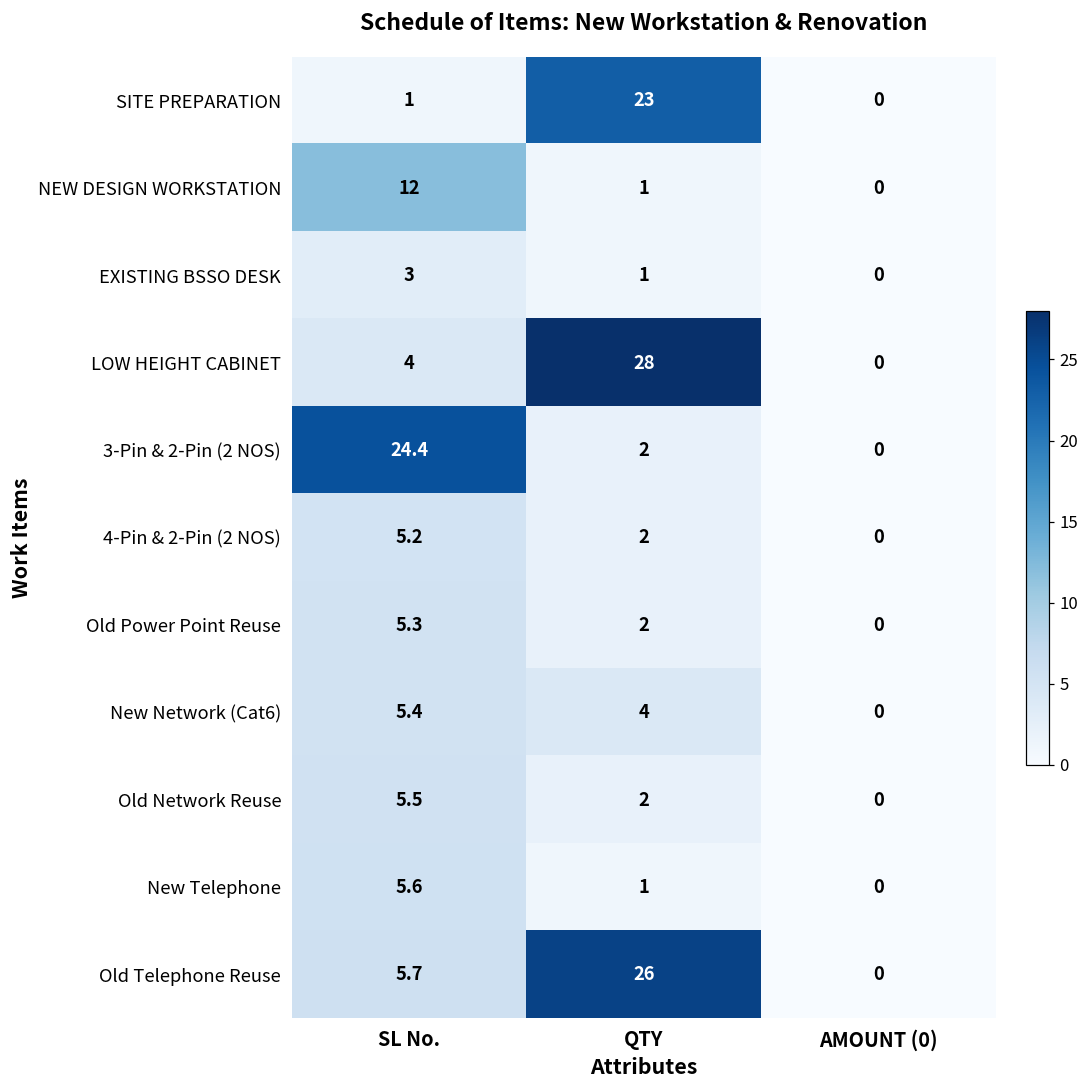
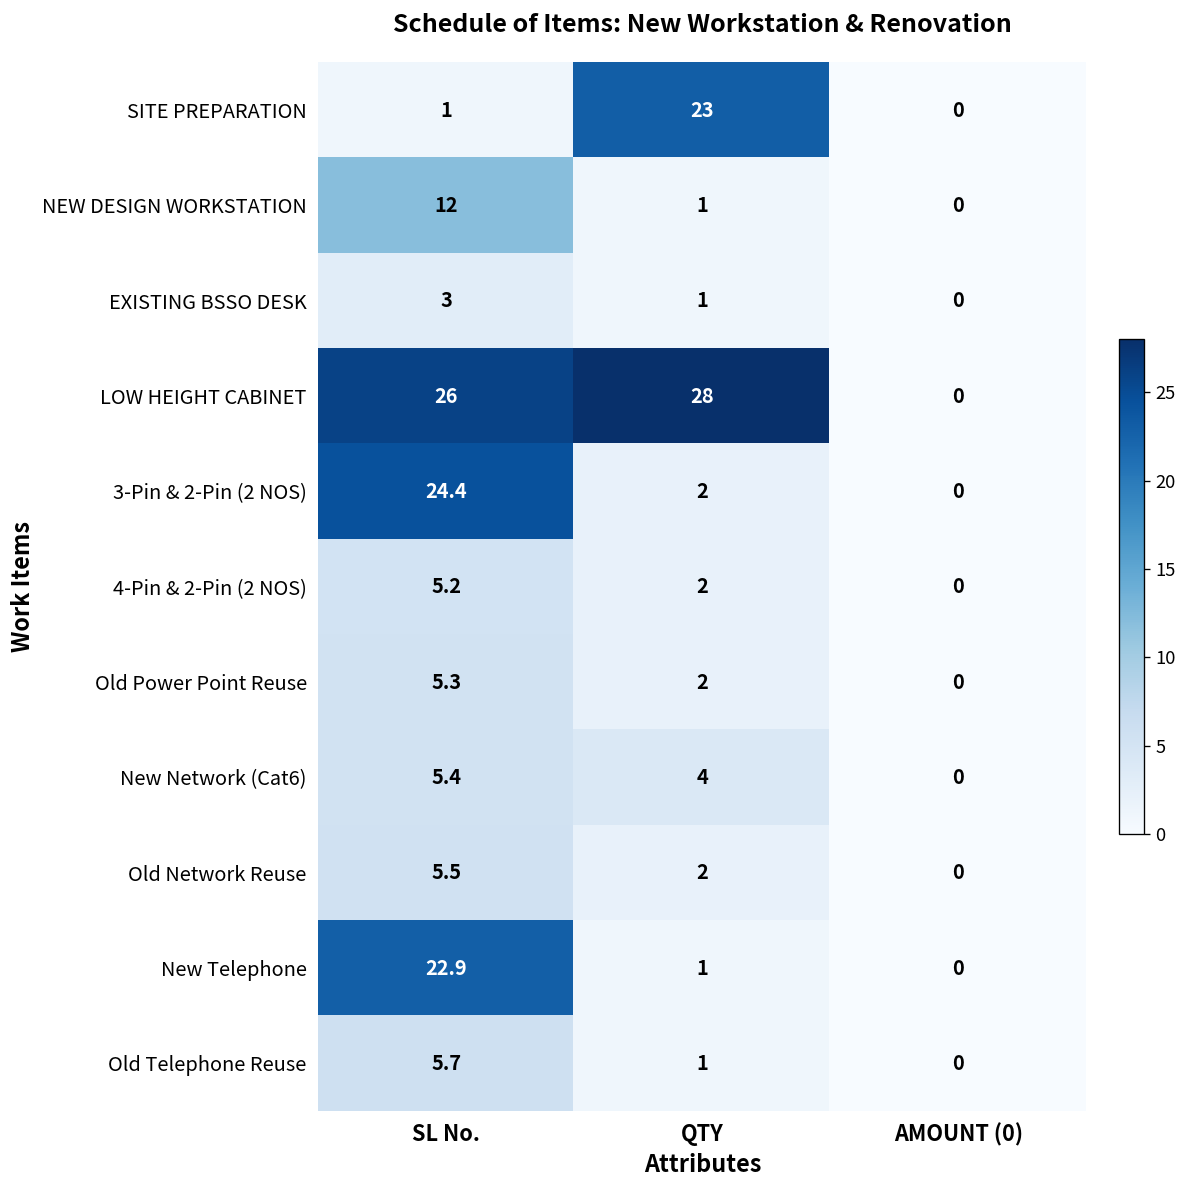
LOW HEIGHT CABINET, SL No.: 4 -> 26
New Telephone, SL No.: 5.6 -> 22.9
Old Telephone Reuse, QTY: 26 -> 1
